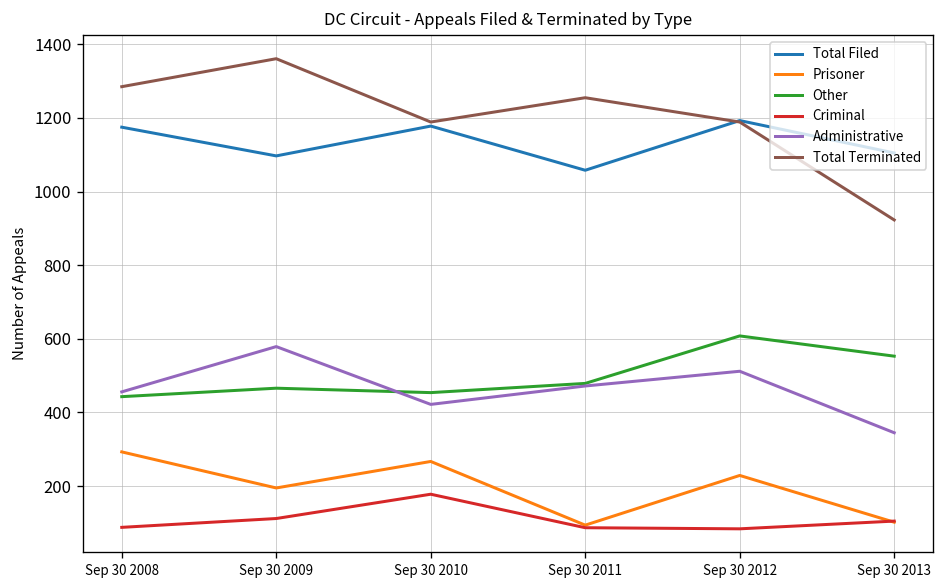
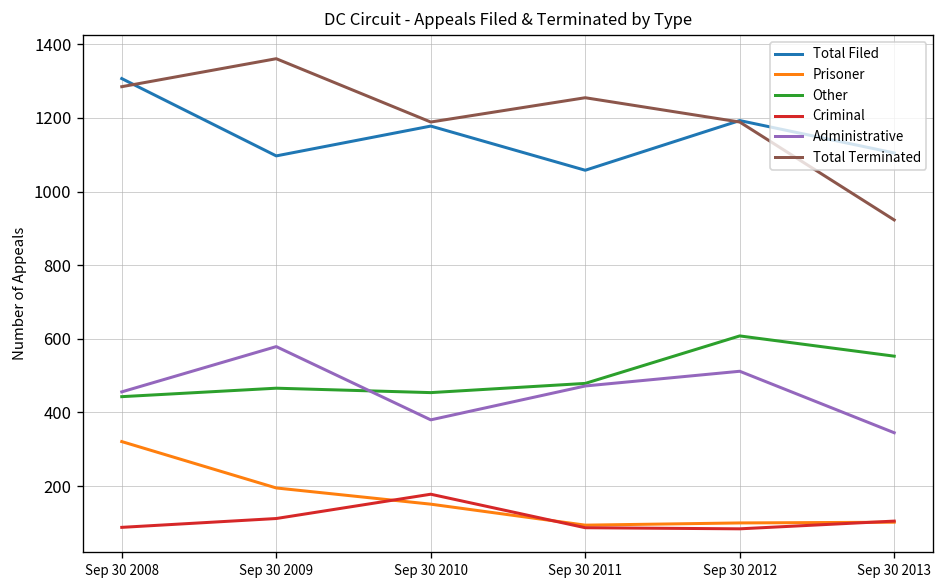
Total Filed, Sep 30 2008: 1180 -> 1310
Prisoner, Sep 30 2008: 290 -> 320
Prisoner, Sep 30 2010: 270 -> 150
Administrative, Sep 30 2010: 420 -> 380
Prisoner, Sep 30 2012: 230 -> 100
